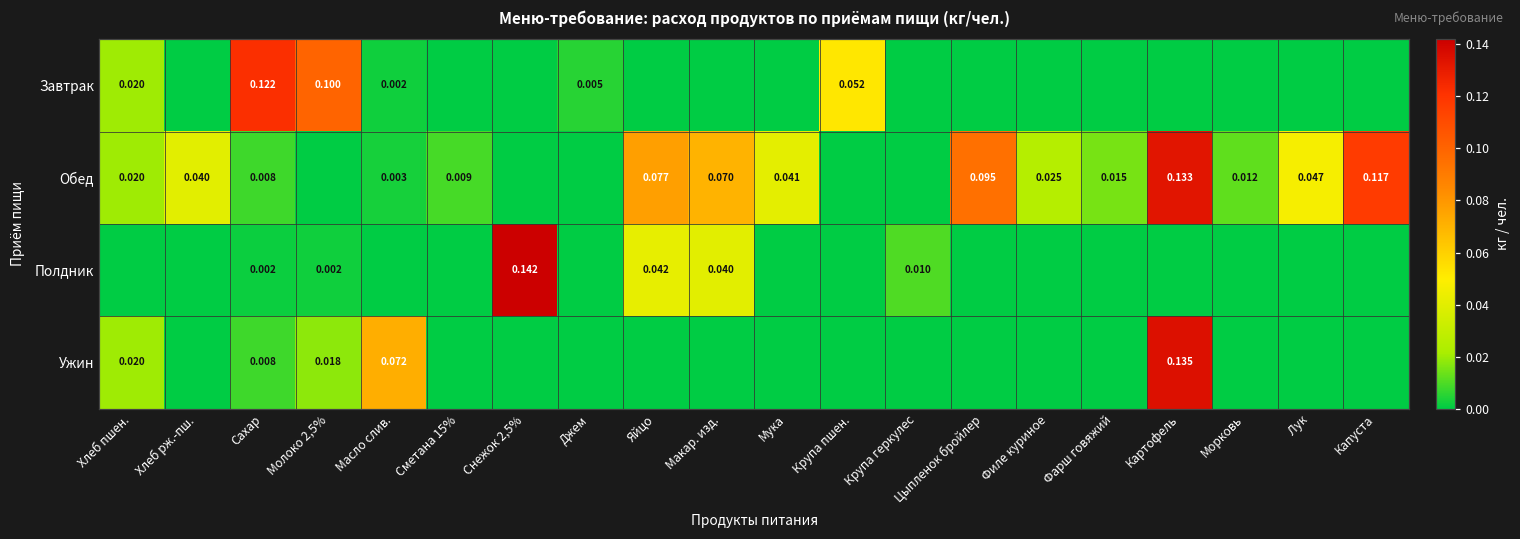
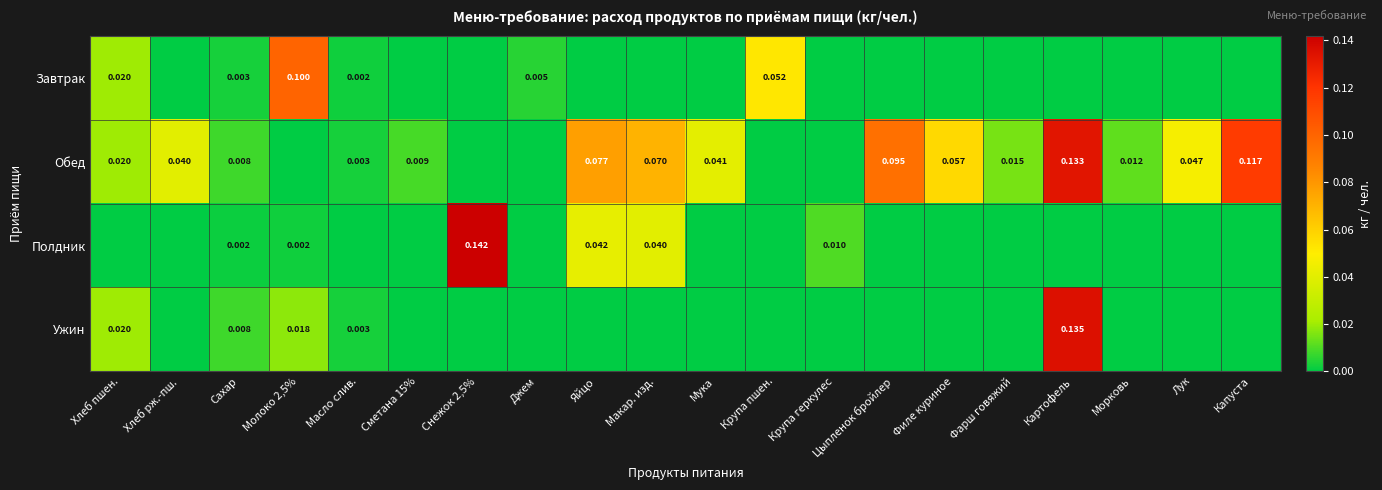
Завтрак, Сахар: 0.122 -> 0.003
Обед, Филе куриное: 0.025 -> 0.057
Ужин, Масло слив.: 0.072 -> 0.003
